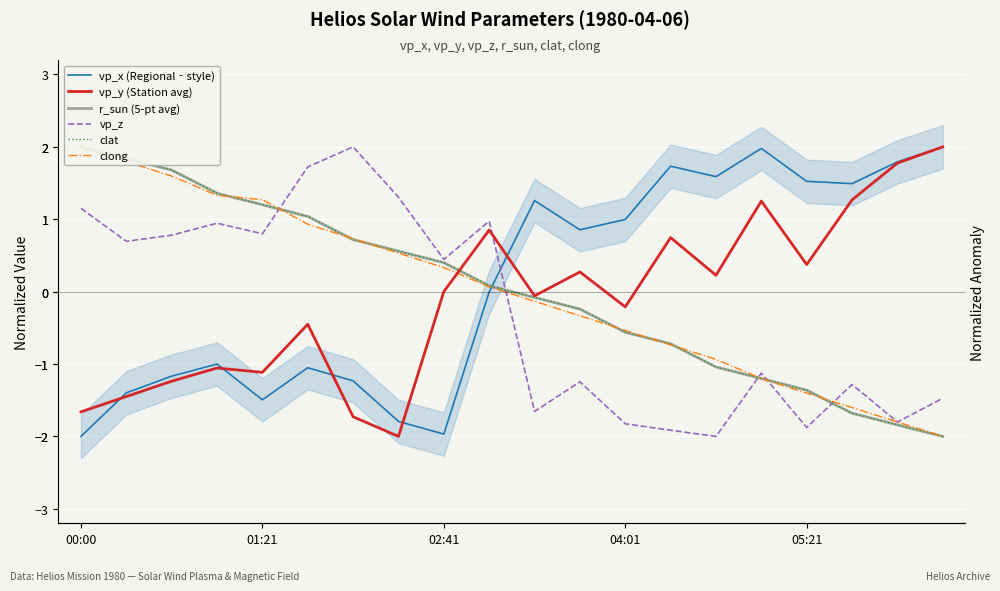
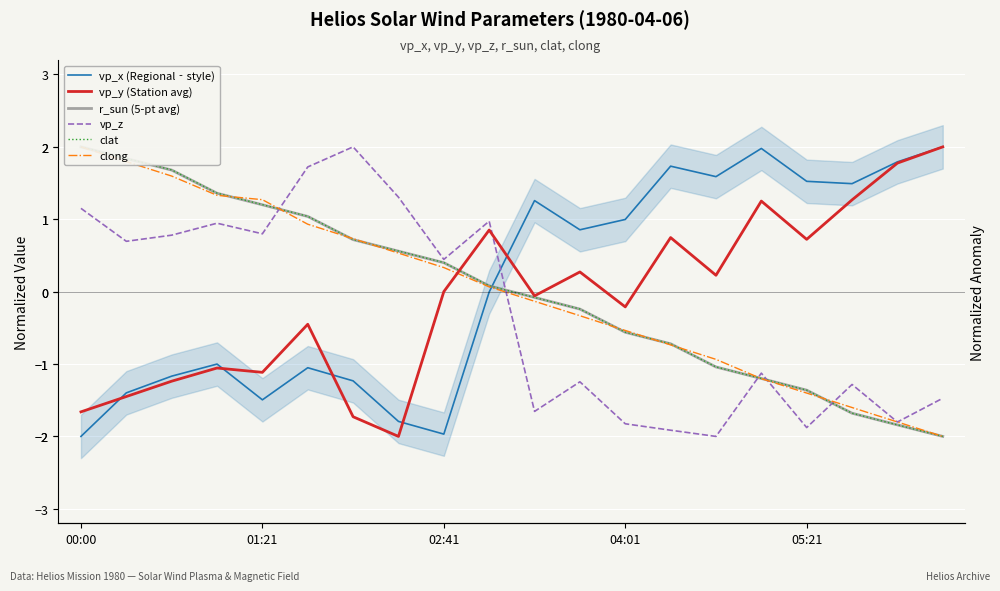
vp_y (Station avg), 05:21: 0.4 -> 0.7
